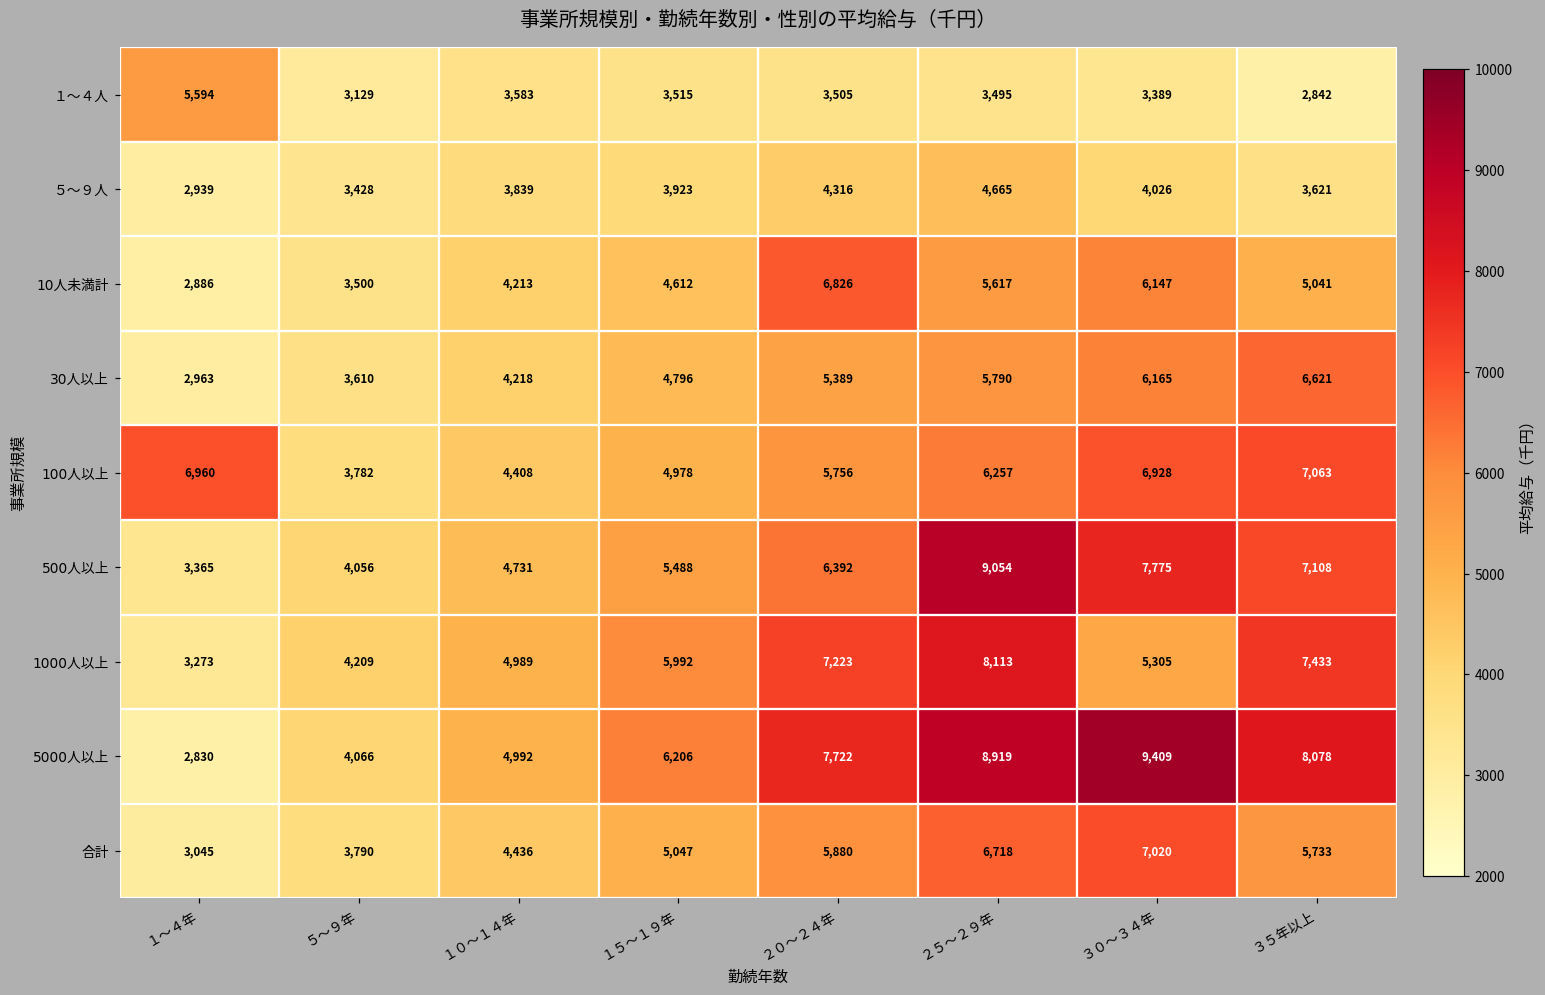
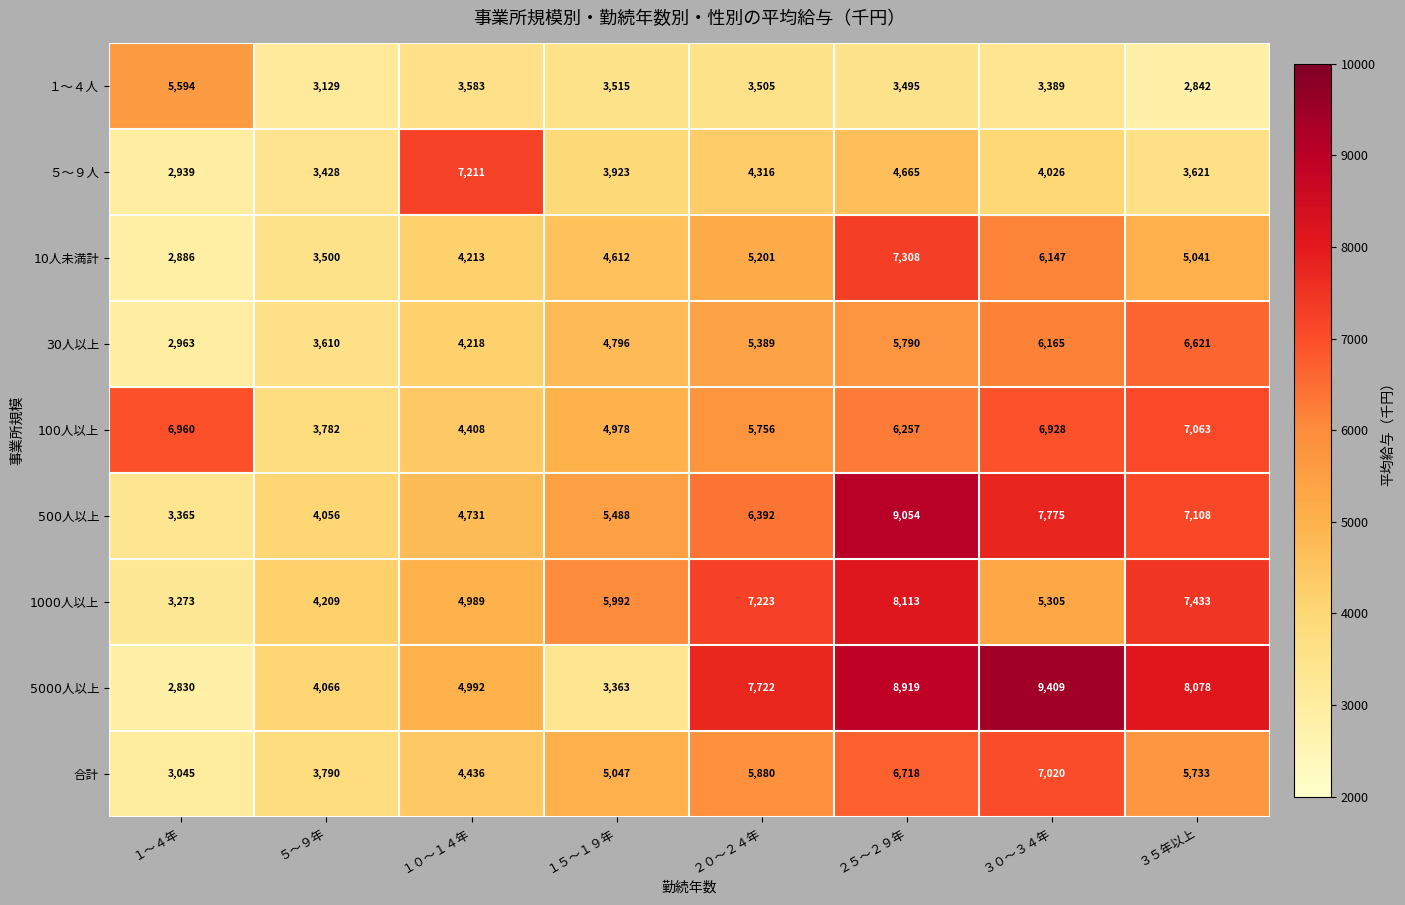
５～９人, １０～１４年: 3,839 -> 7,211
10人未満計, ２０～２４年: 6,826 -> 5,201
10人未満計, ２５～２９年: 5,617 -> 7,308
5000人以上, １５～１９年: 6,206 -> 3,363
